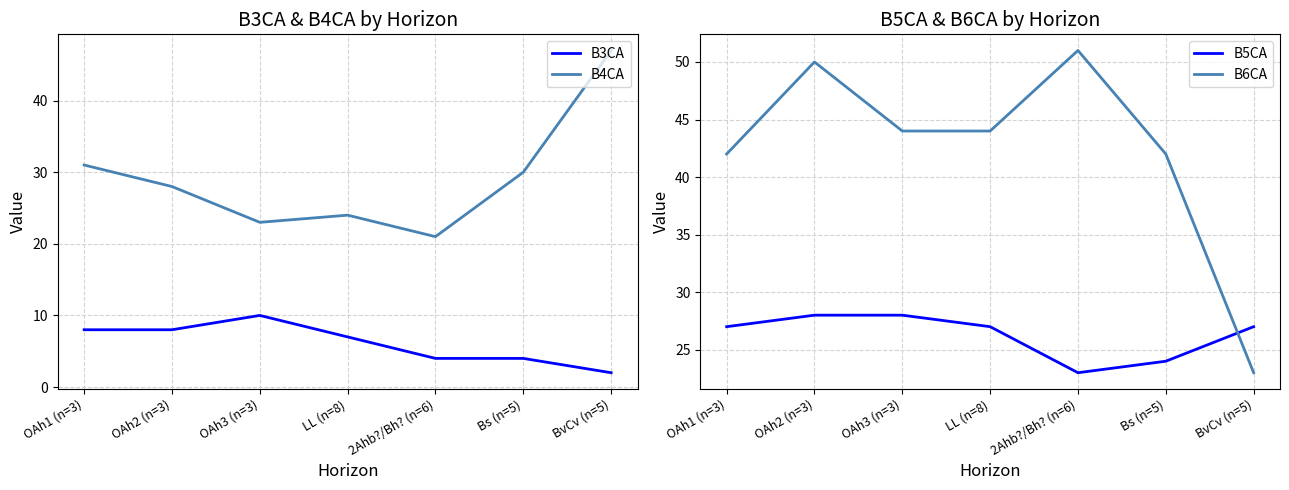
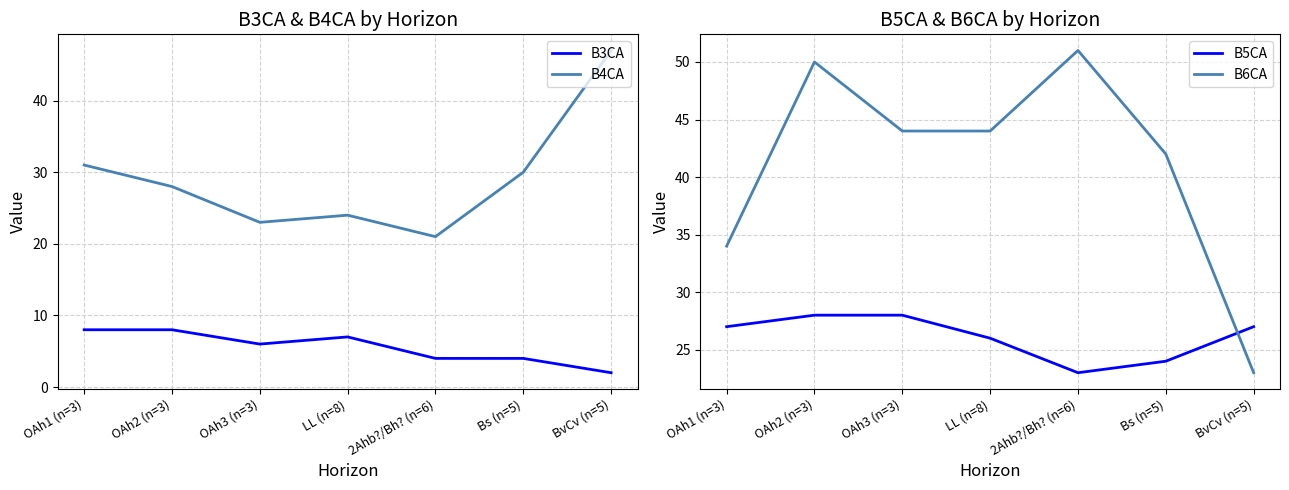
B3CA & B4CA by Horizon, B3CA, OAh3 (n=3): 10 -> 6
B5CA & B6CA by Horizon, B6CA, OAh1 (n=3): 42 -> 34
B5CA & B6CA by Horizon, B5CA, LL (n=8): 27 -> 26
